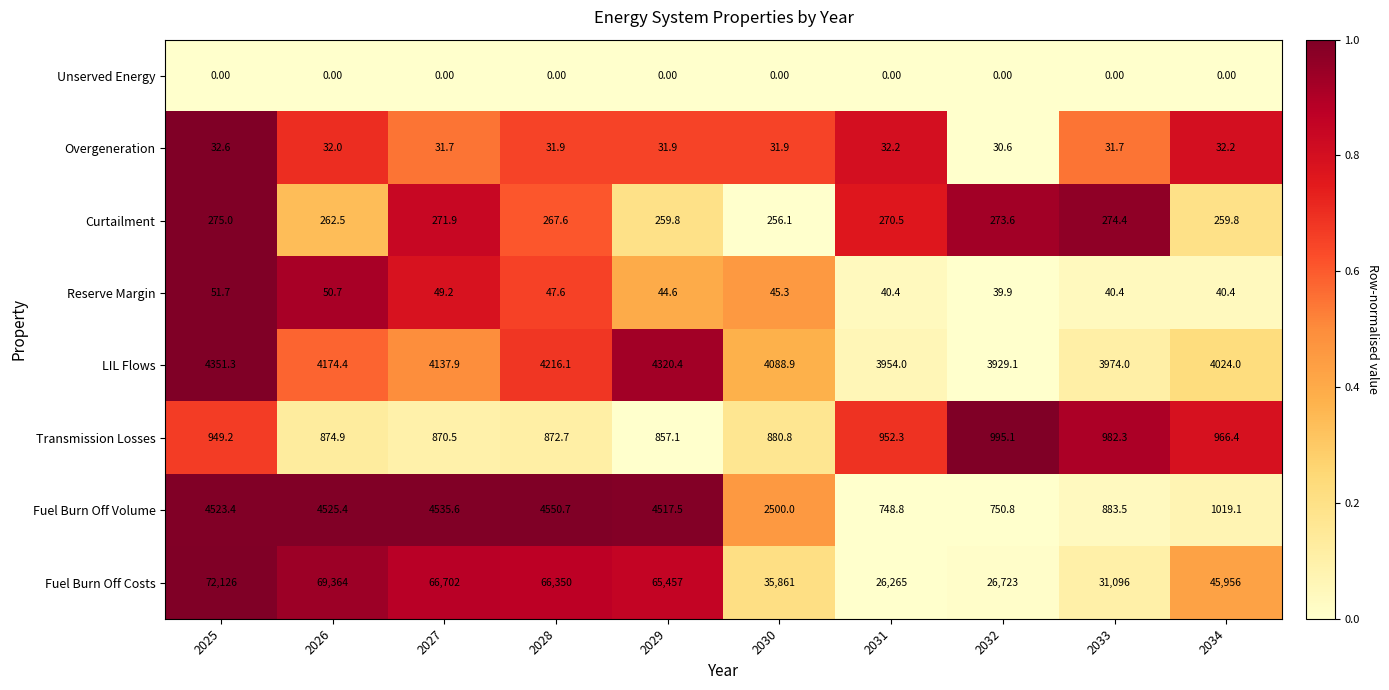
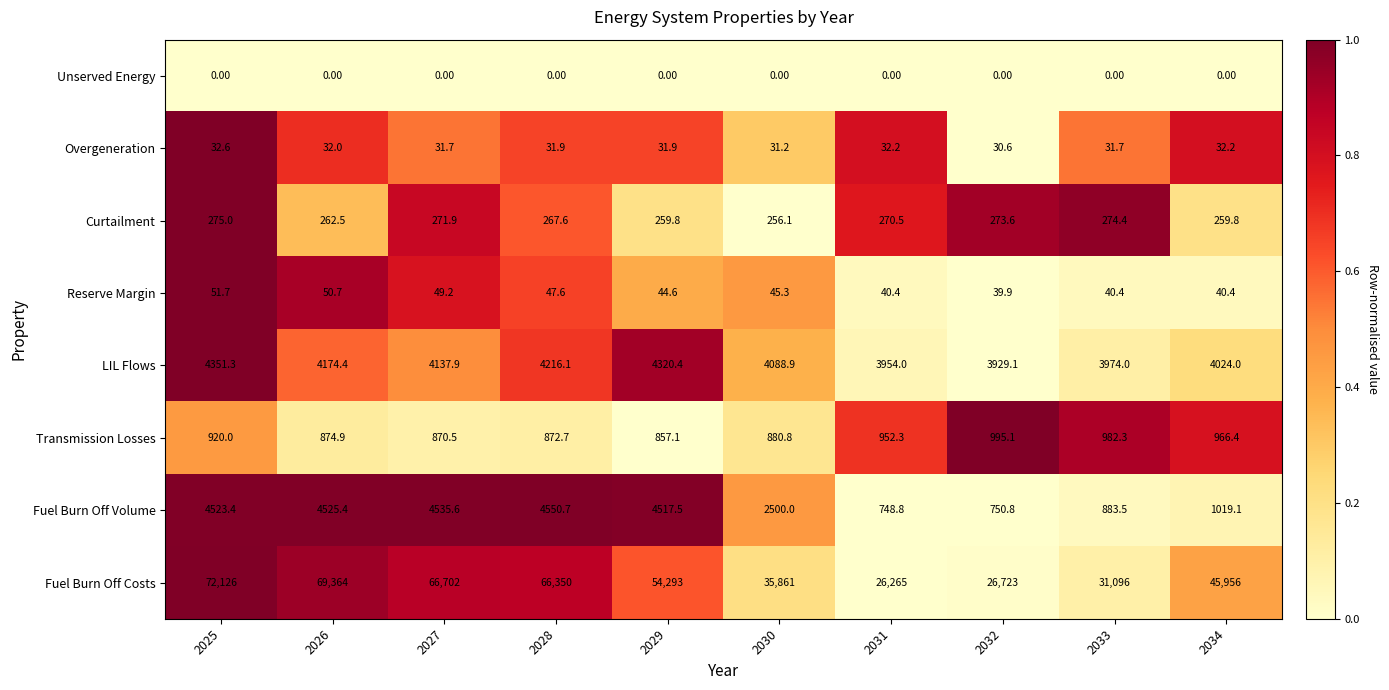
Overgeneration, 2030: 31.9 -> 31.2
Transmission Losses, 2025: 949.2 -> 920.0
Fuel Burn Off Costs, 2029: 65,457 -> 54,293
